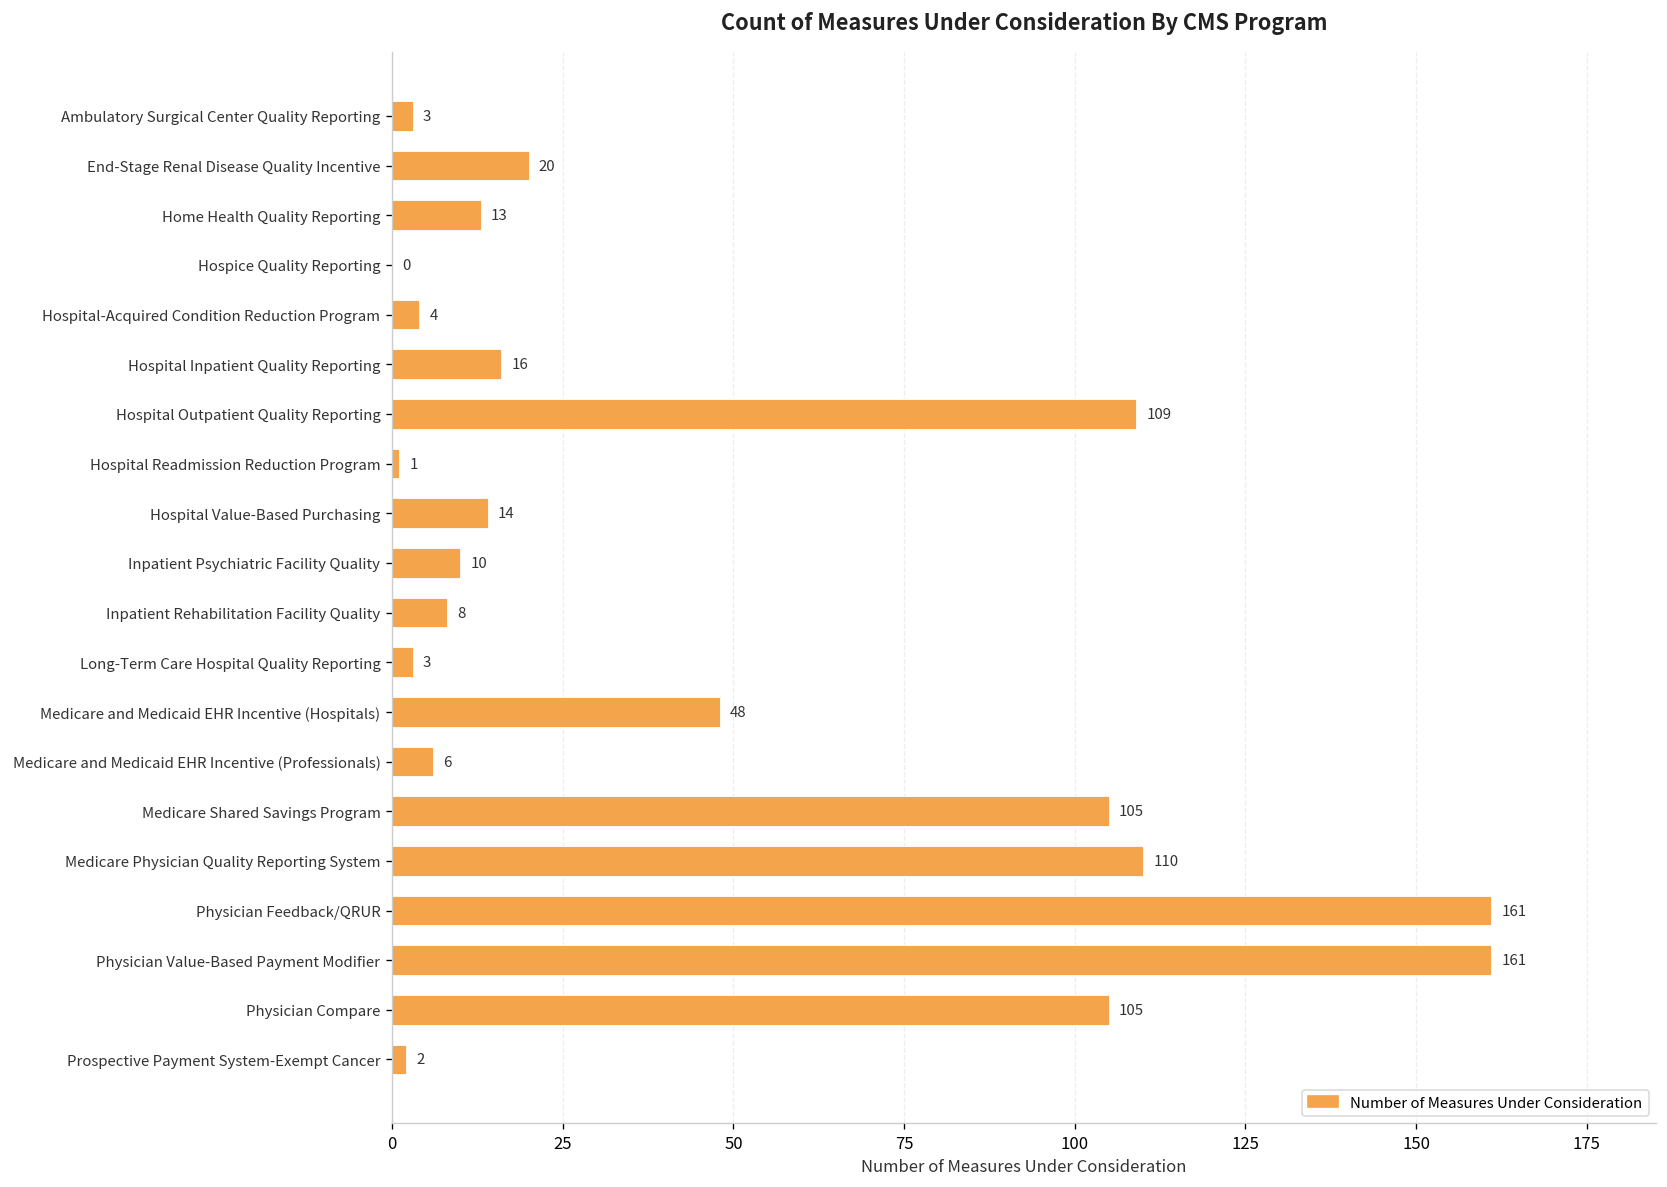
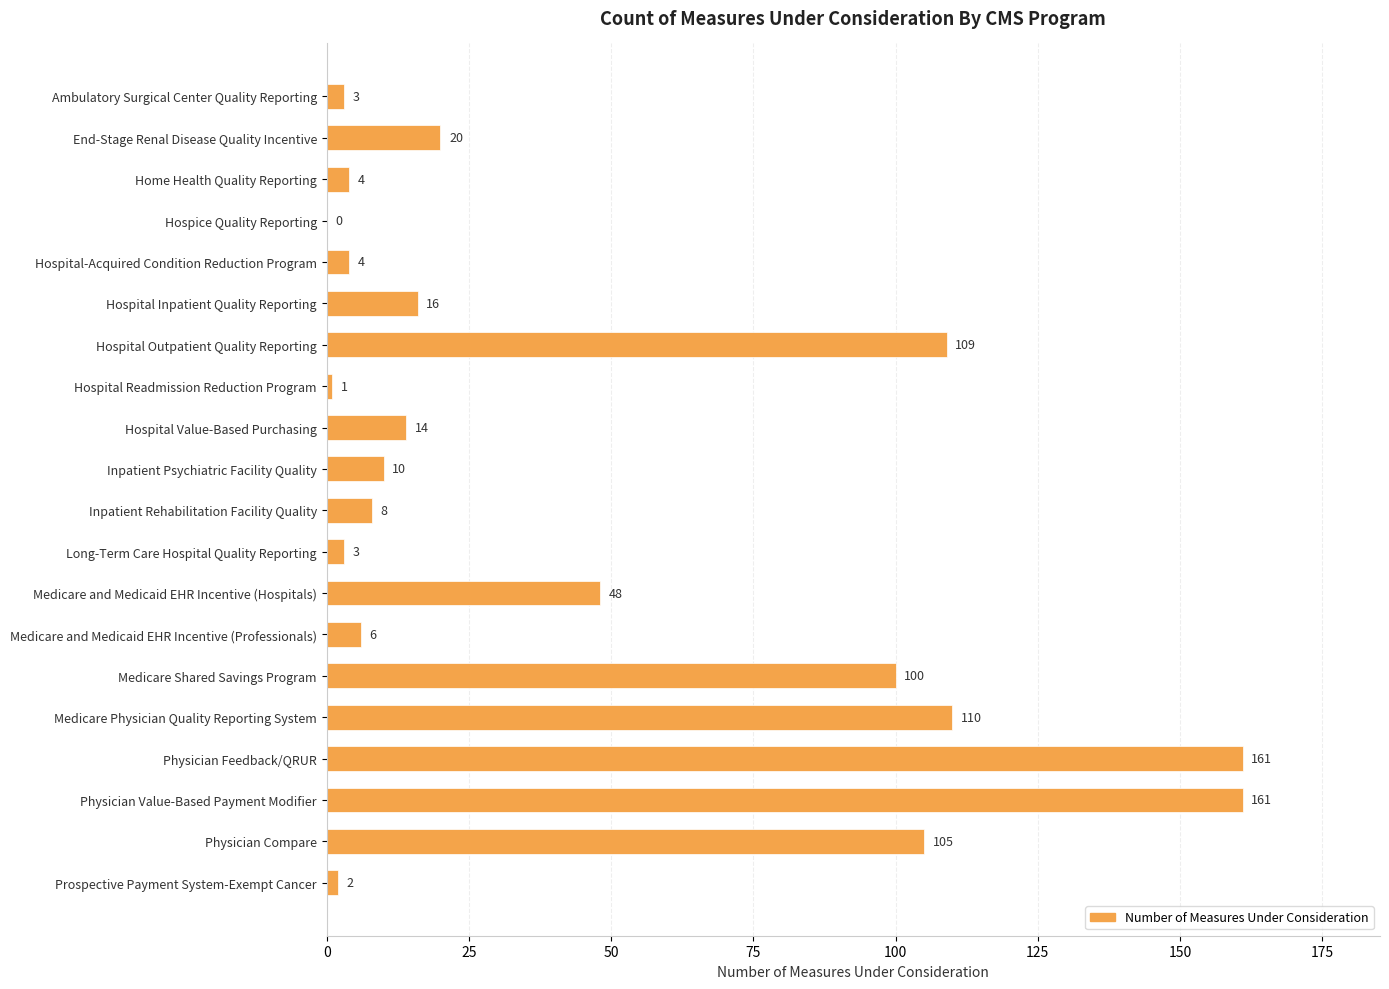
Home Health Quality Reporting: 13 -> 4
Medicare Shared Savings Program: 105 -> 100
